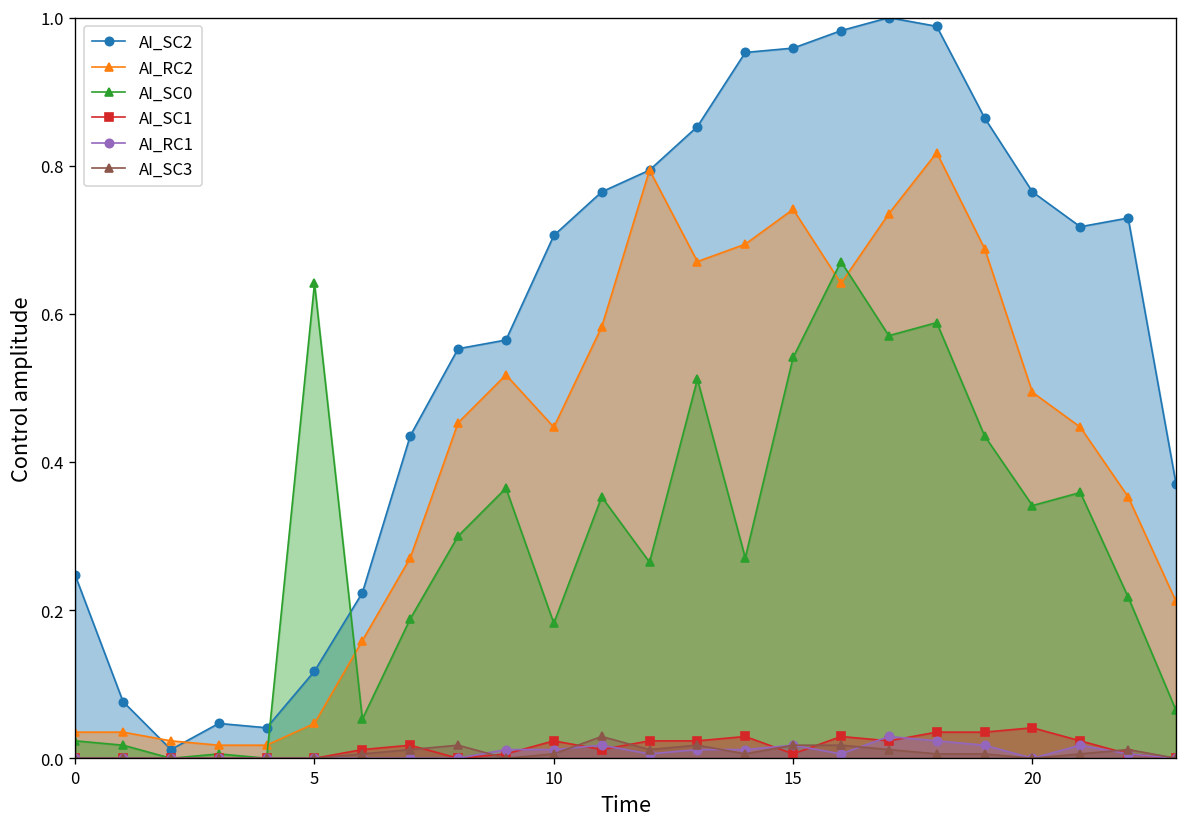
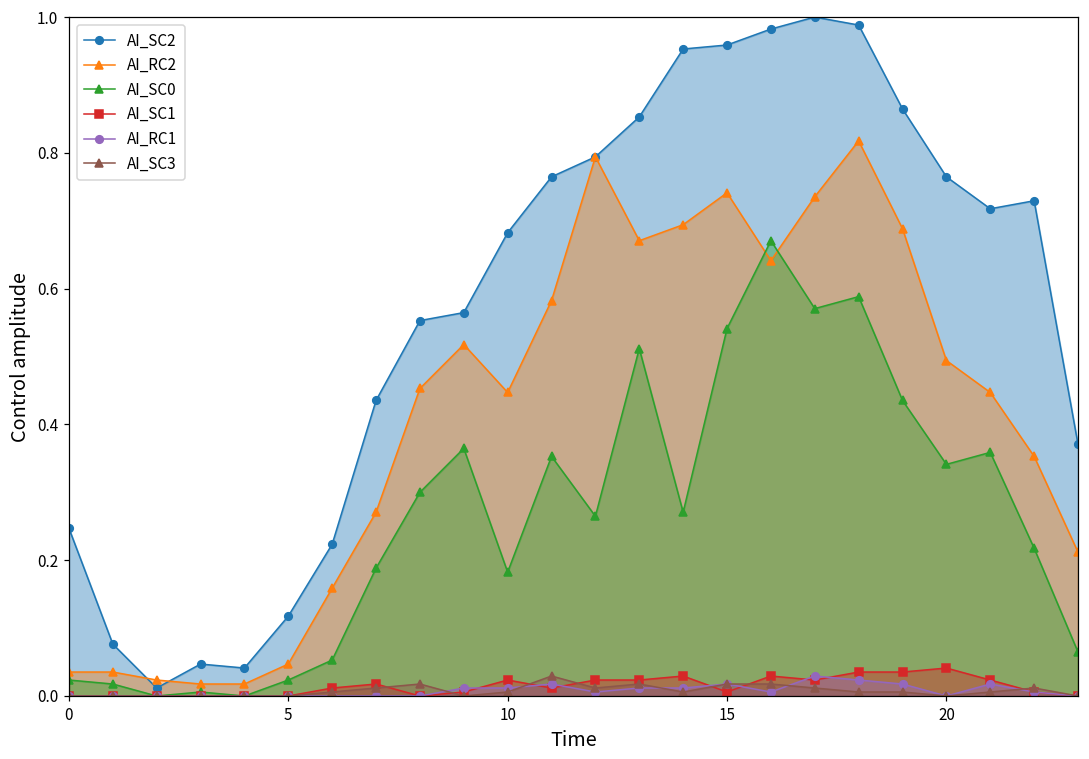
AI_SC0, 5: 0.64 -> 0.02
AI_SC2, 10: 0.71 -> 0.68
